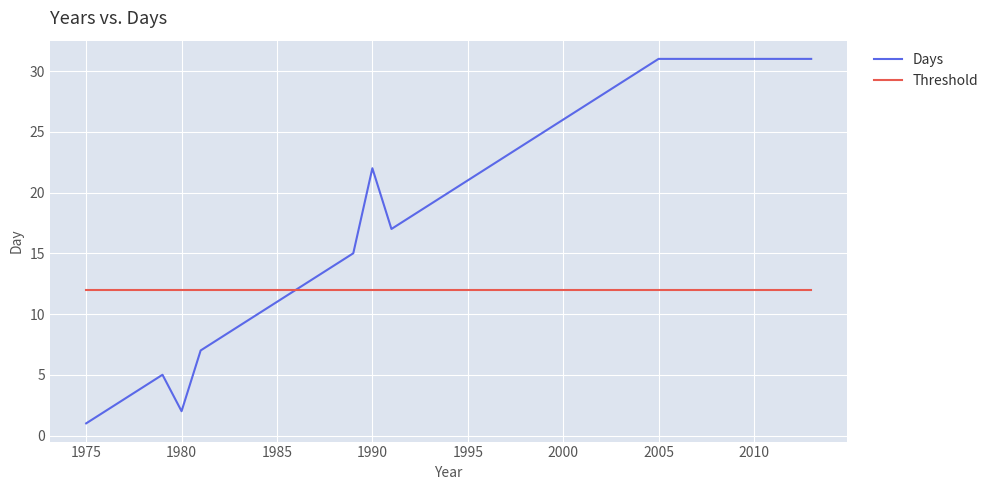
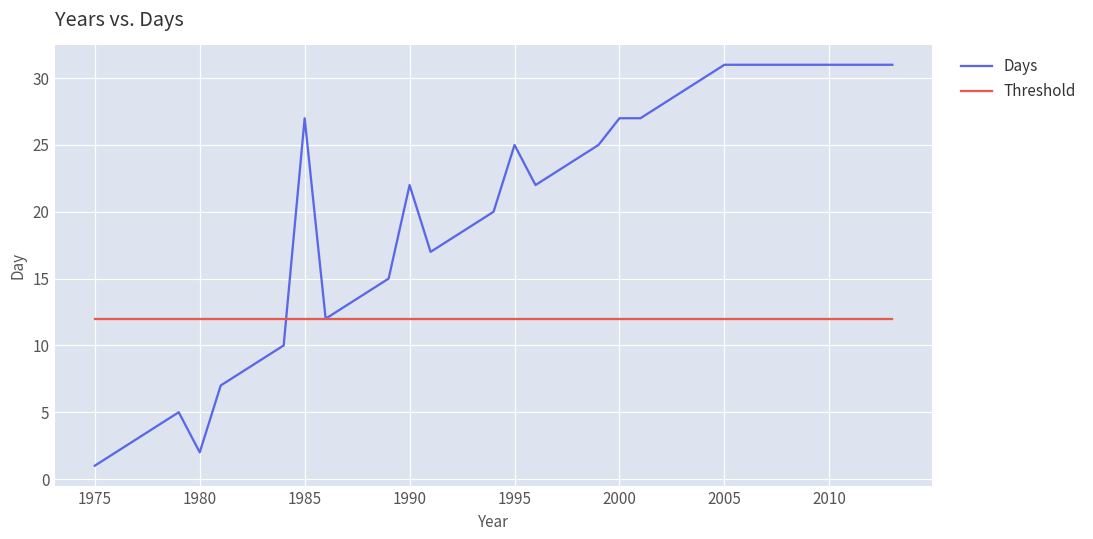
Days, 1985: 11 -> 27
Days, 1995: 21 -> 25
Days, 2000: 26 -> 27
